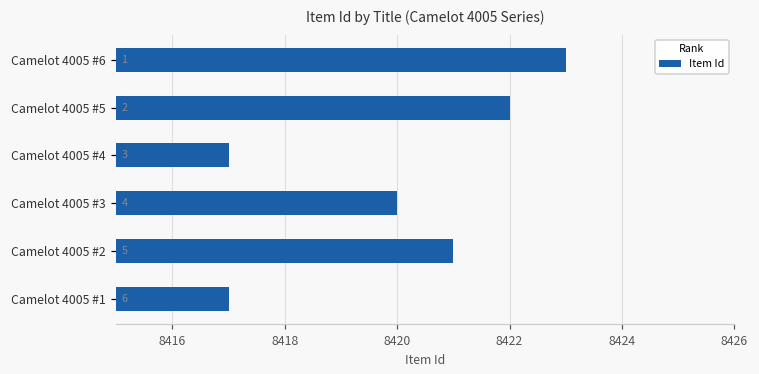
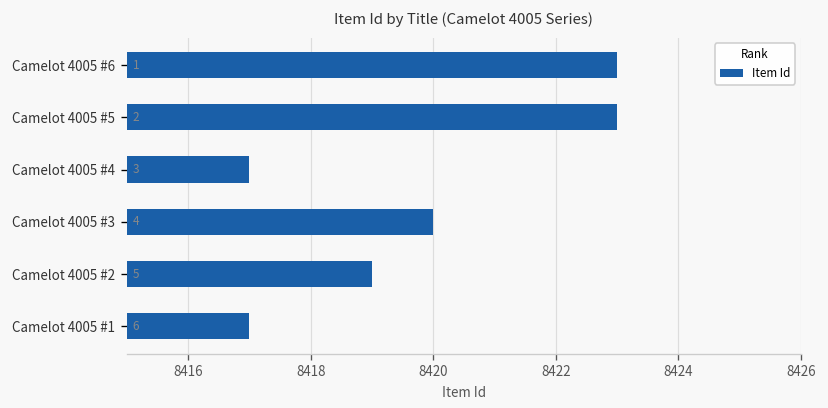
Camelot 4005 #5: 8422 -> 8423
Camelot 4005 #2: 8421 -> 8419
